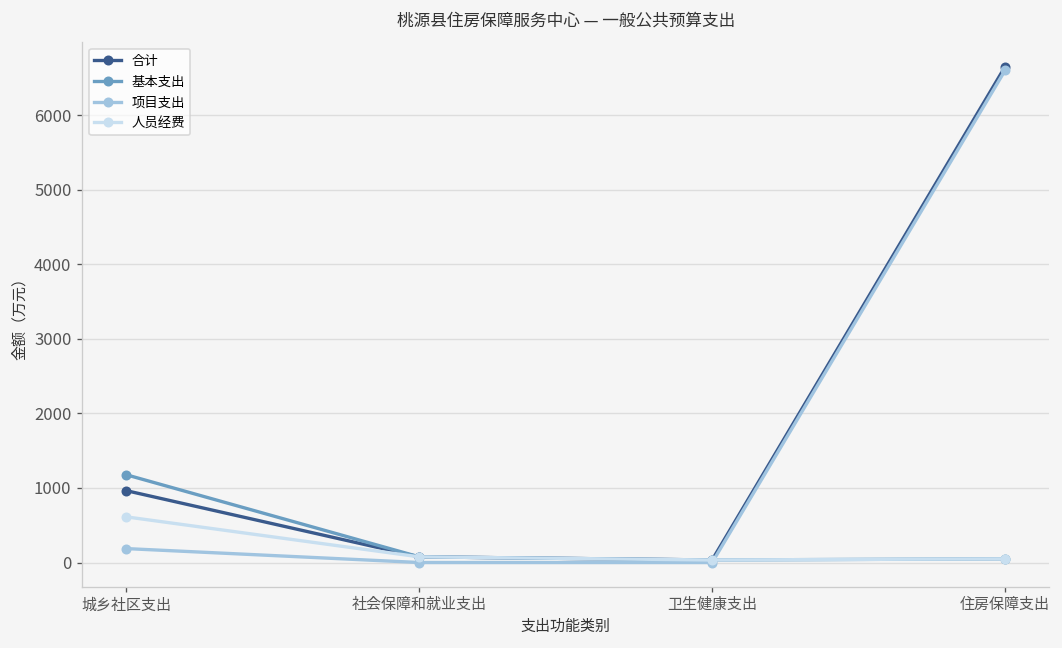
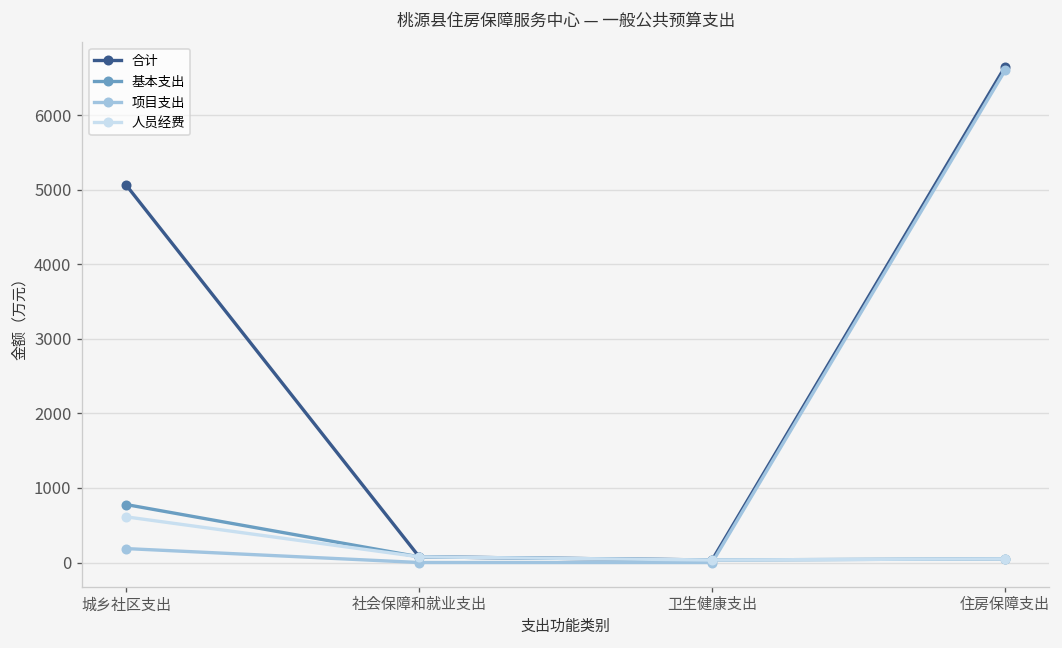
合计, 城乡社区支出: 1000 -> 5100
基本支出, 城乡社区支出: 1200 -> 800
